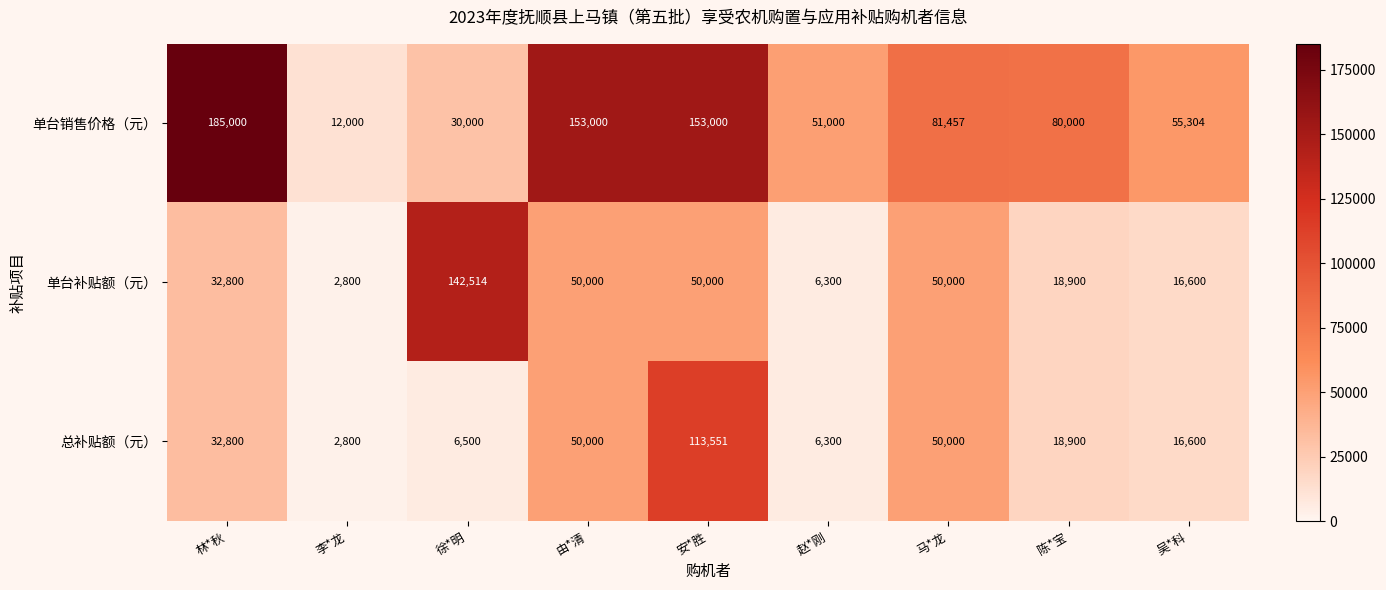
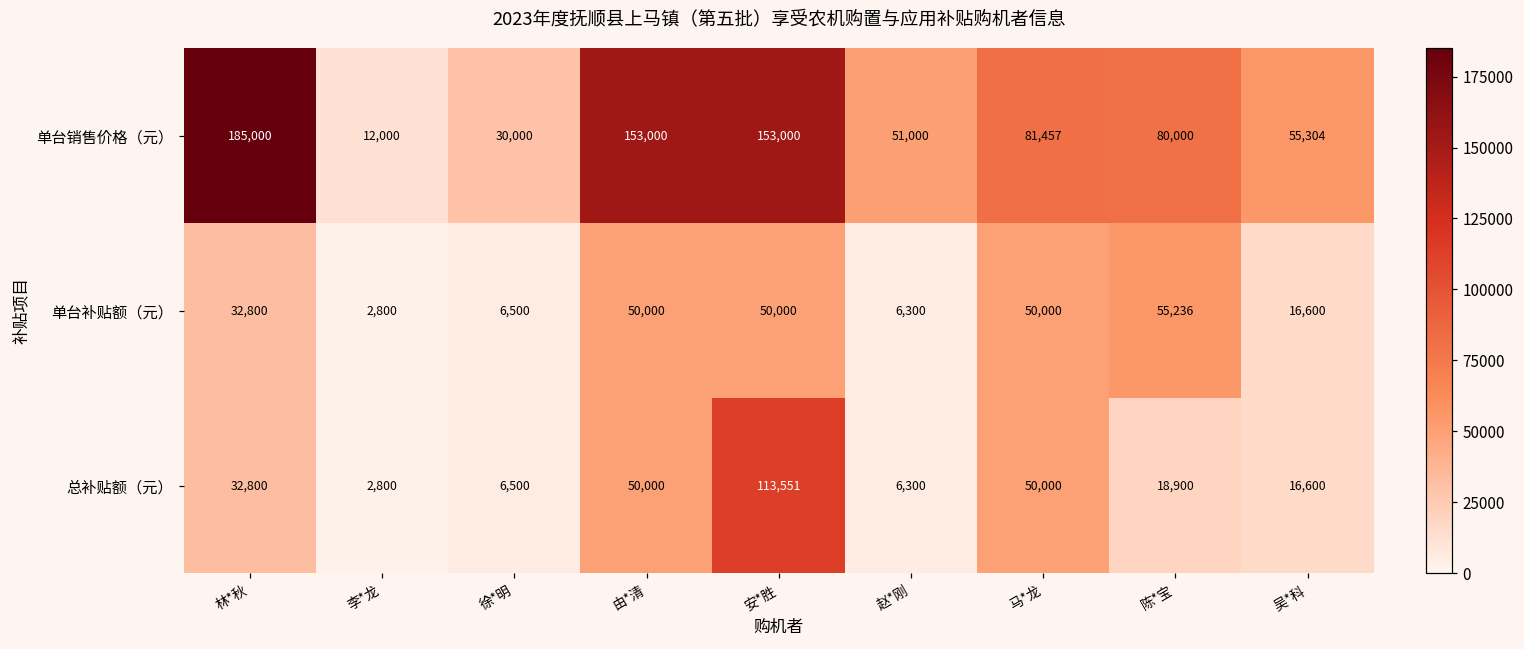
单台补贴额（元）, 徐*明: 142,514 -> 6,500
单台补贴额（元）, 陈*宝: 18,900 -> 55,236
